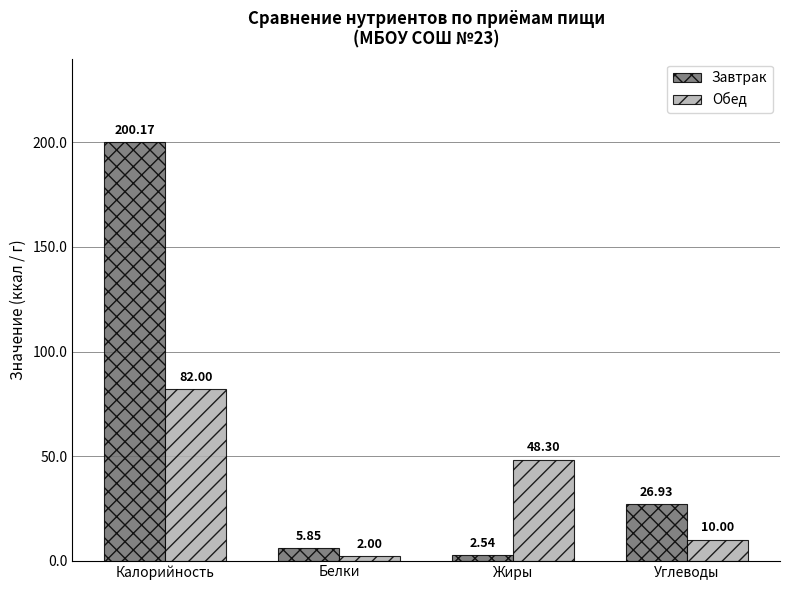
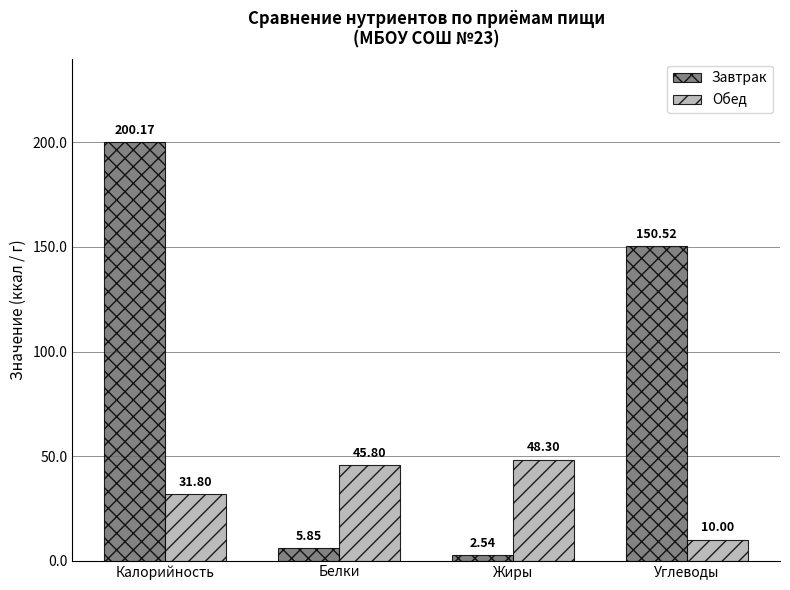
Обед, Калорийность: 82.00 -> 31.80
Обед, Белки: 2.00 -> 45.80
Завтрак, Углеводы: 26.93 -> 150.52
